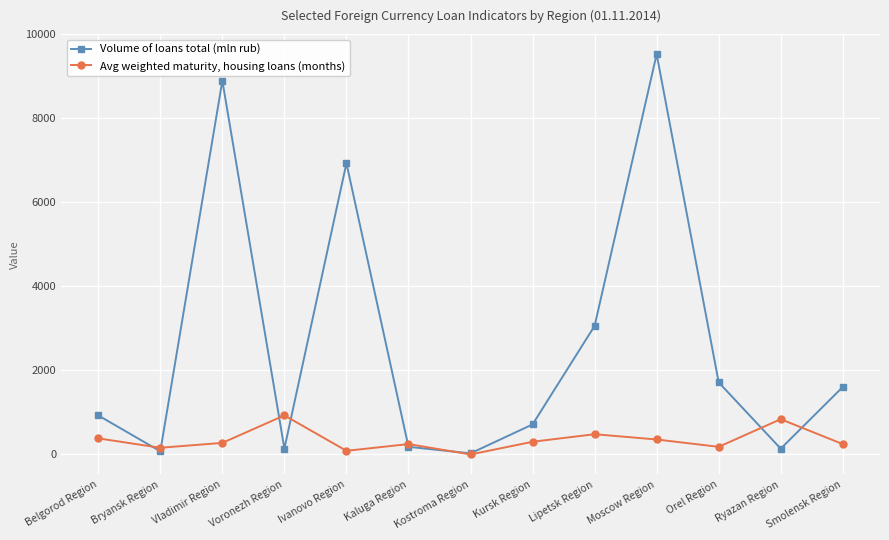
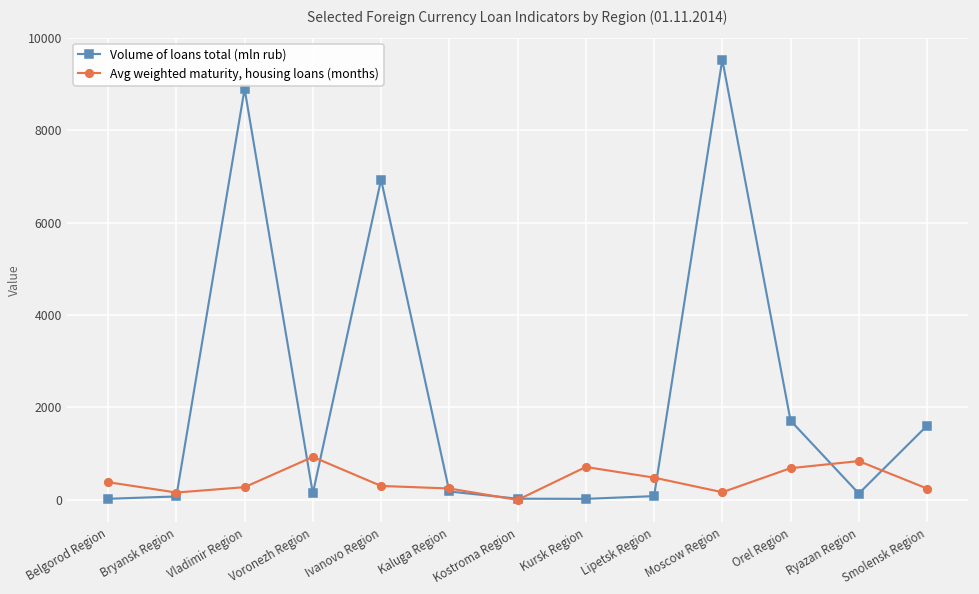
Volume of loans total (mln rub), Belgorod Region: 900 -> 0
Avg weighted maturity, housing loans (months), Ivanovo Region: 100 -> 300
Volume of loans total (mln rub), Kursk Region: 700 -> 0
Avg weighted maturity, housing loans (months), Kursk Region: 300 -> 700
Volume of loans total (mln rub), Lipetsk Region: 3100 -> 100
Avg weighted maturity, housing loans (months), Moscow Region: 400 -> 200
Avg weighted maturity, housing loans (months), Orel Region: 200 -> 700
